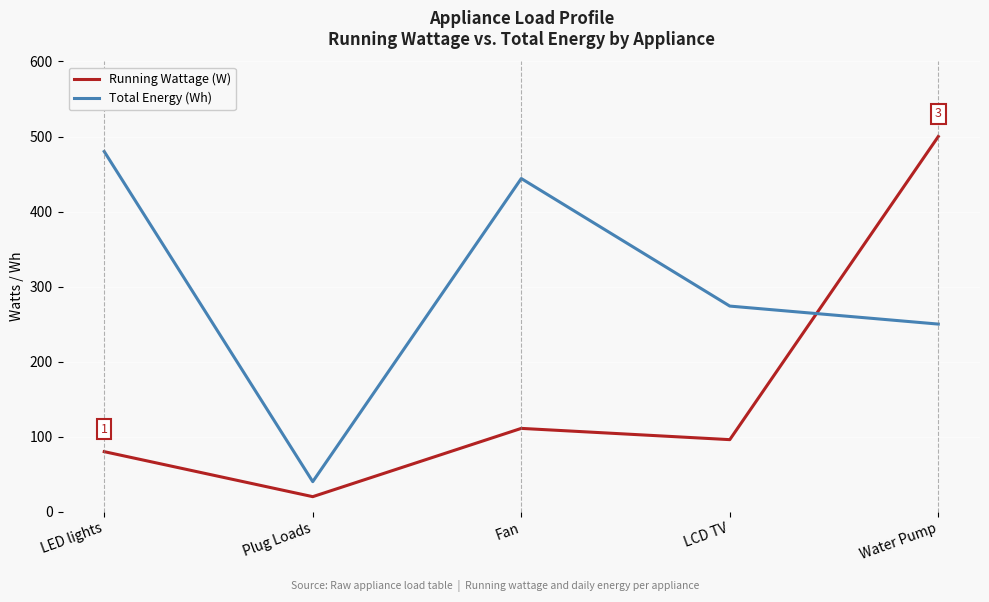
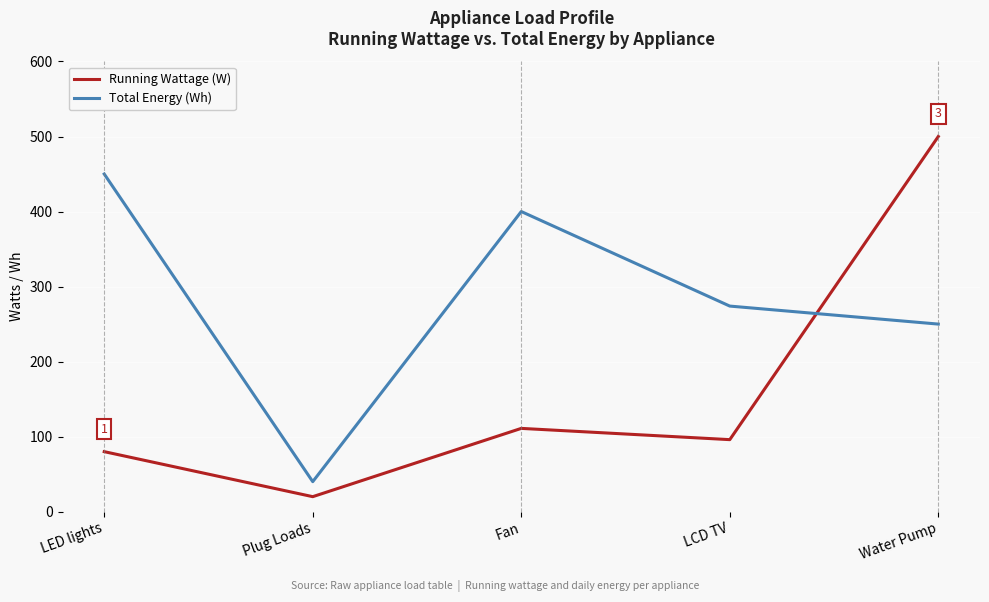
Total Energy (Wh), LED lights: 480 -> 450
Total Energy (Wh), Fan: 440 -> 400
